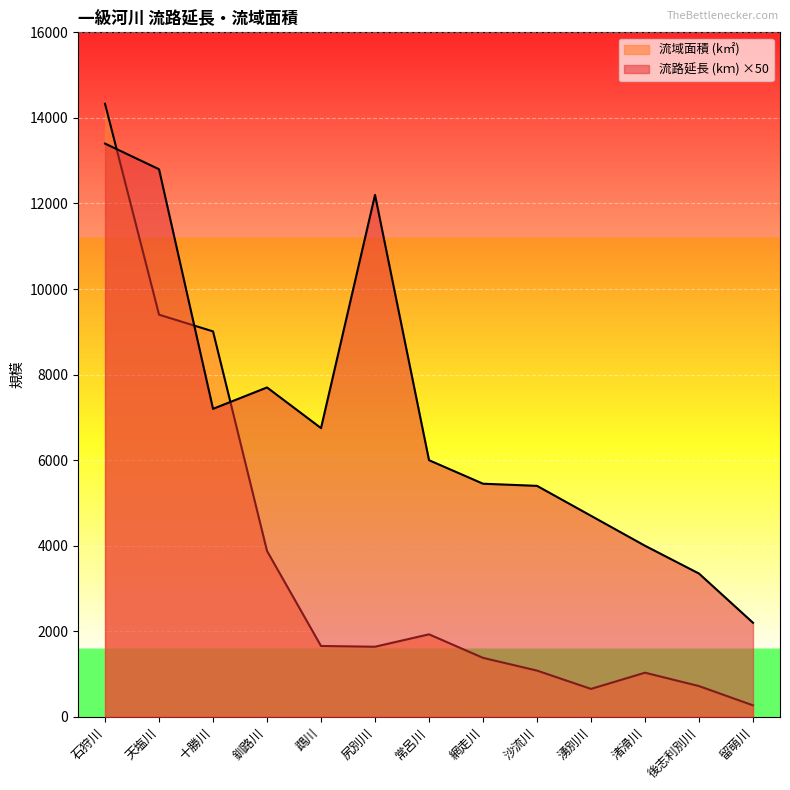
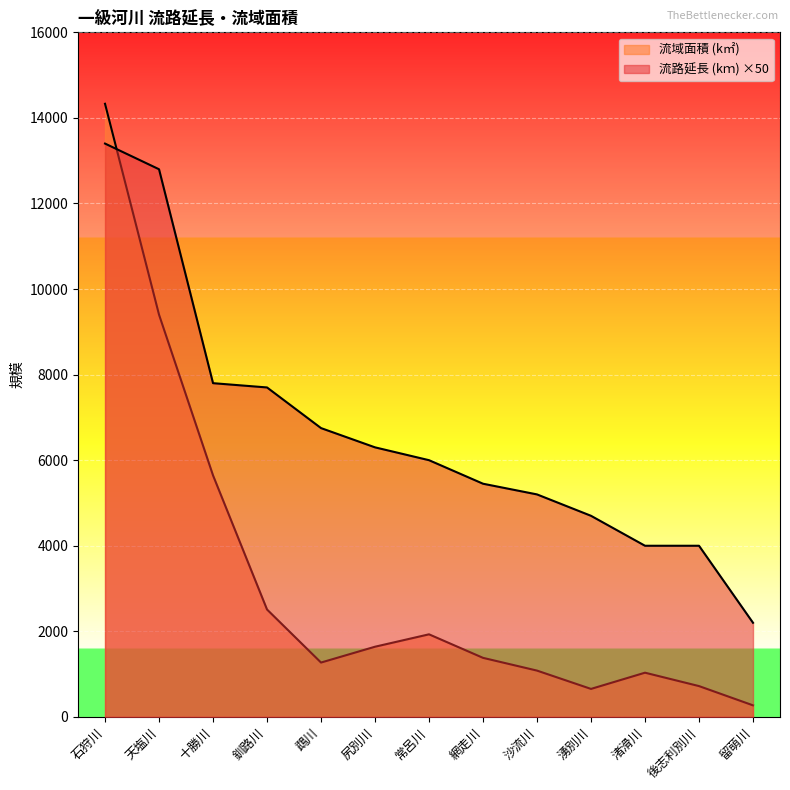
流域面積 (k㎡), 十勝川: 9000 -> 5600
流路延長 (kｍ) ×50, 十勝川: 7200 -> 7800
流域面積 (k㎡), 釧路川: 3900 -> 2500
流域面積 (k㎡), 鵡川: 1700 -> 1300
流路延長 (kｍ) ×50, 尻別川: 12200 -> 6300
流路延長 (kｍ) ×50, 沙流川: 5400 -> 5200
流路延長 (kｍ) ×50, 後志利別川: 3400 -> 4000
